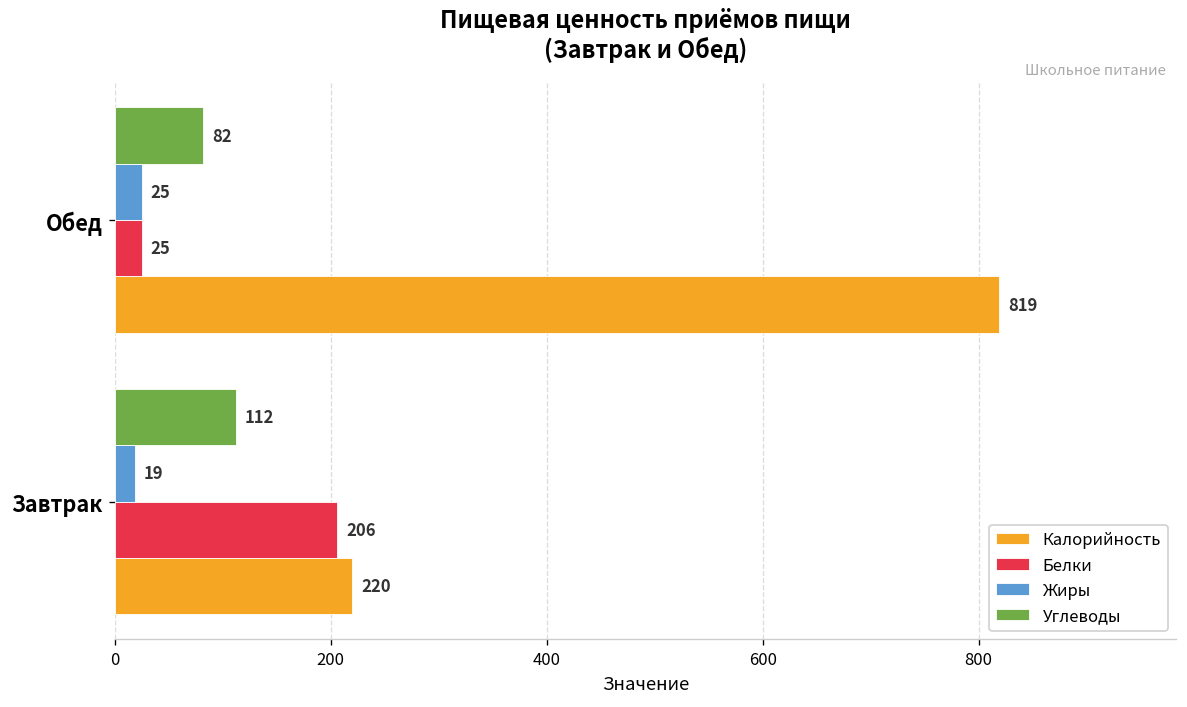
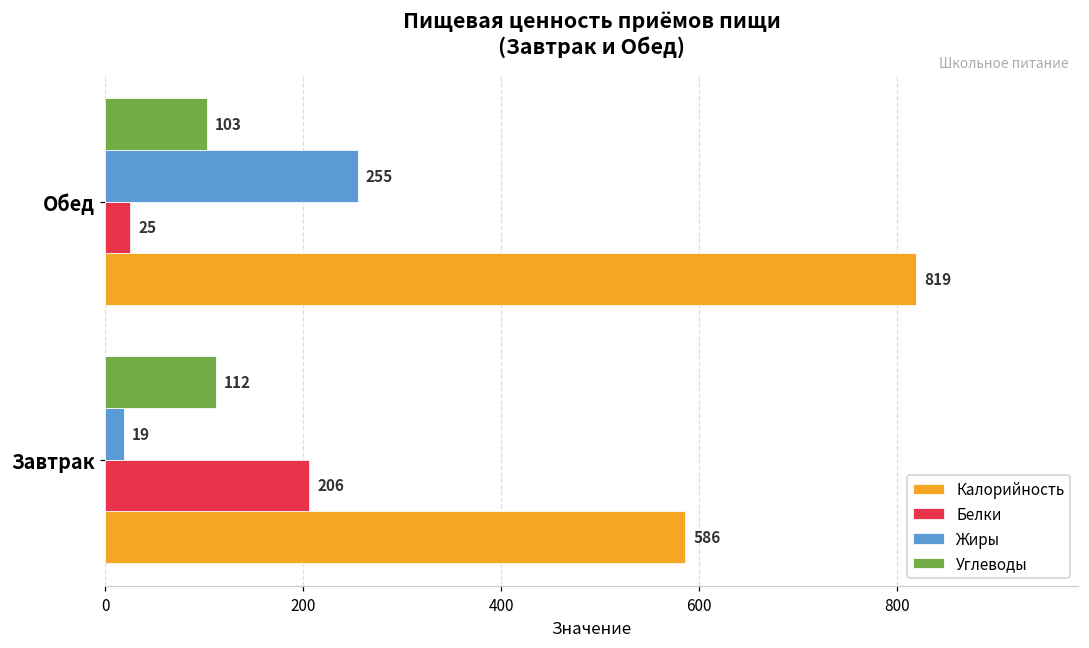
Углеводы, Обед: 82 -> 103
Жиры, Обед: 25 -> 255
Калорийность, Завтрак: 220 -> 586
